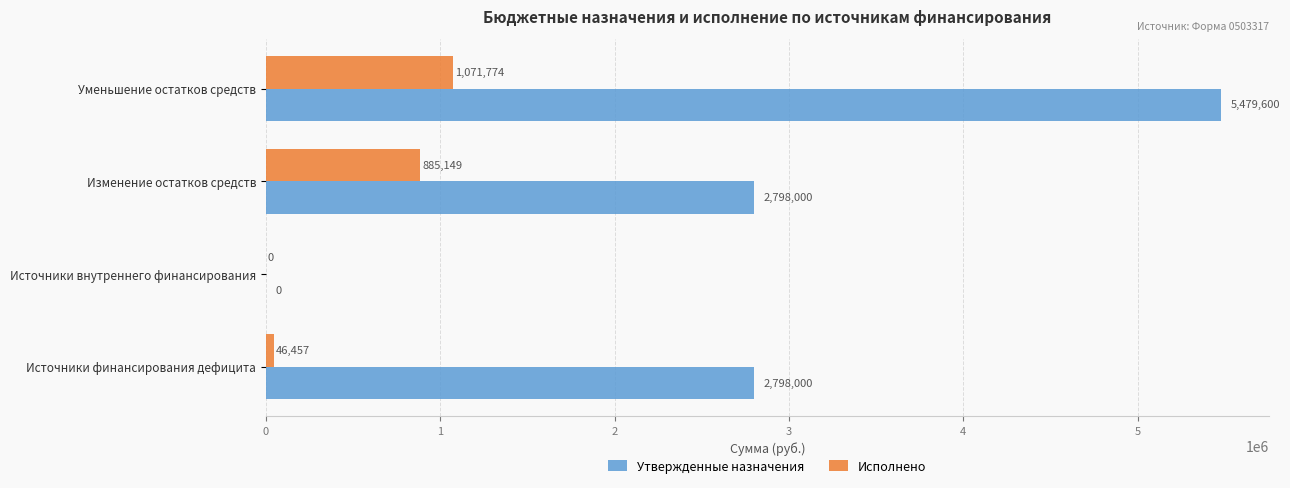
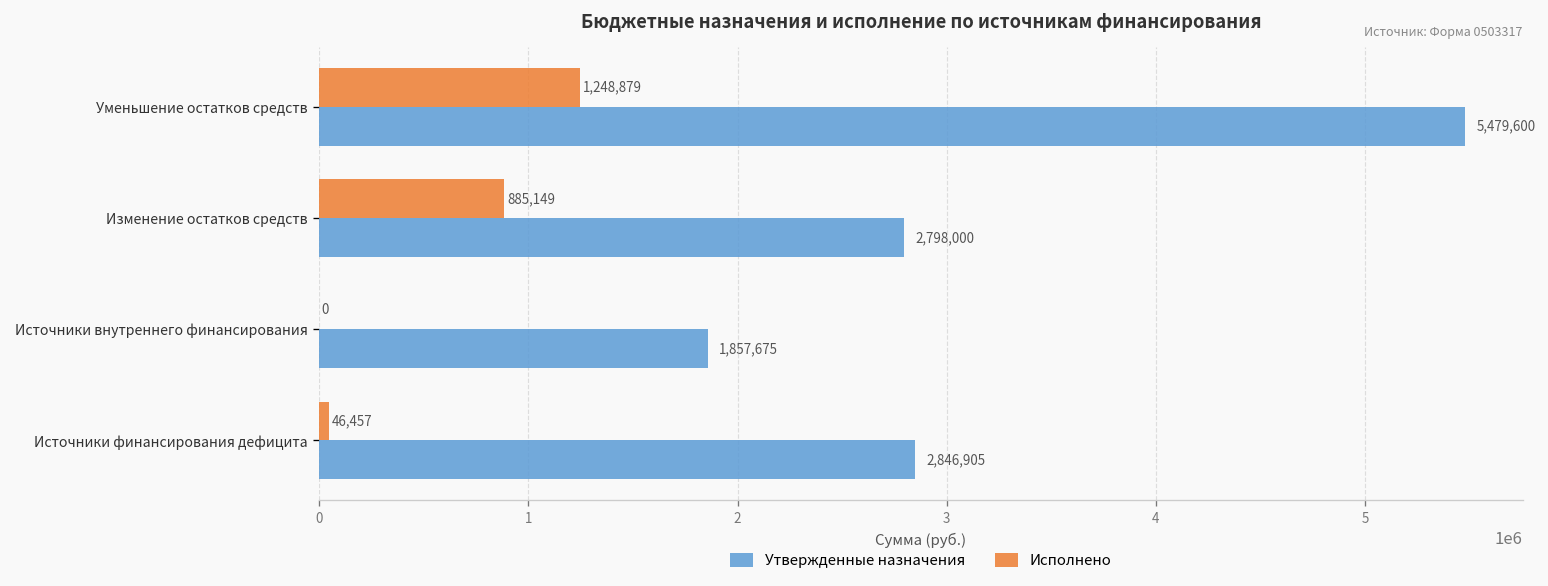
Исполнено, Уменьшение остатков средств: 1,071,774 -> 1,248,879
Утвержденные назначения, Источники внутреннего финансирования: 0 -> 1,857,675
Утвержденные назначения, Источники финансирования дефицита: 2,798,000 -> 2,846,905
